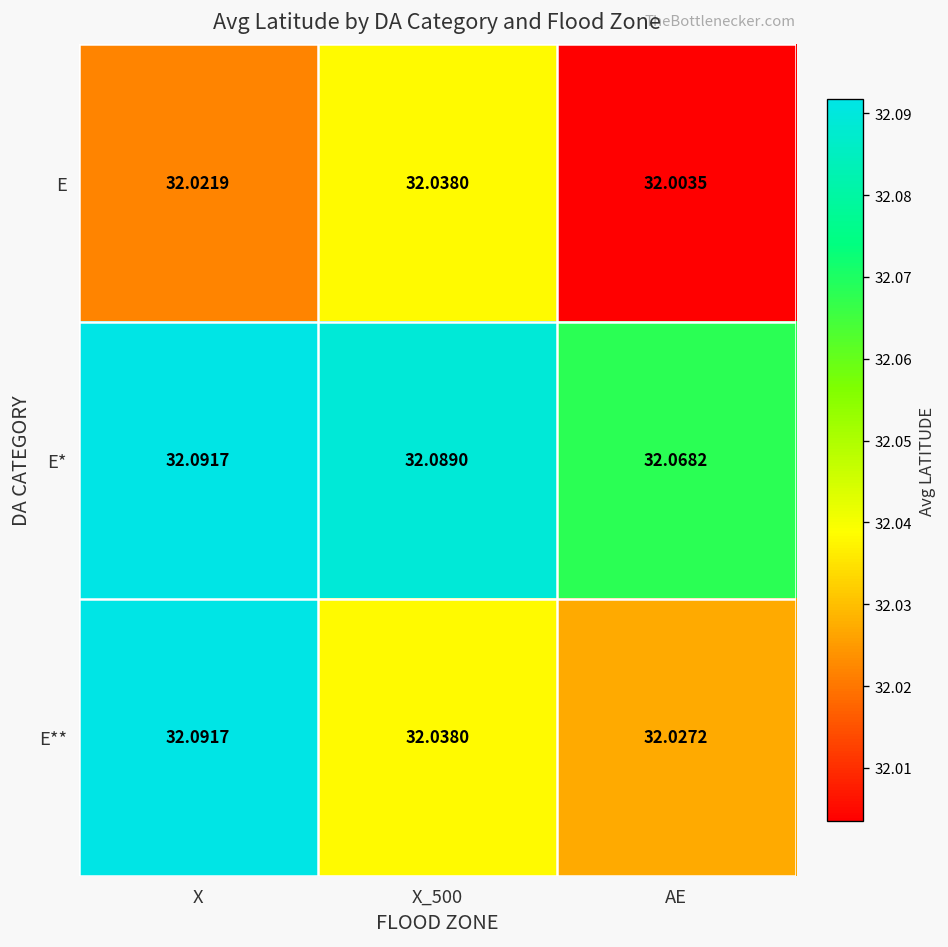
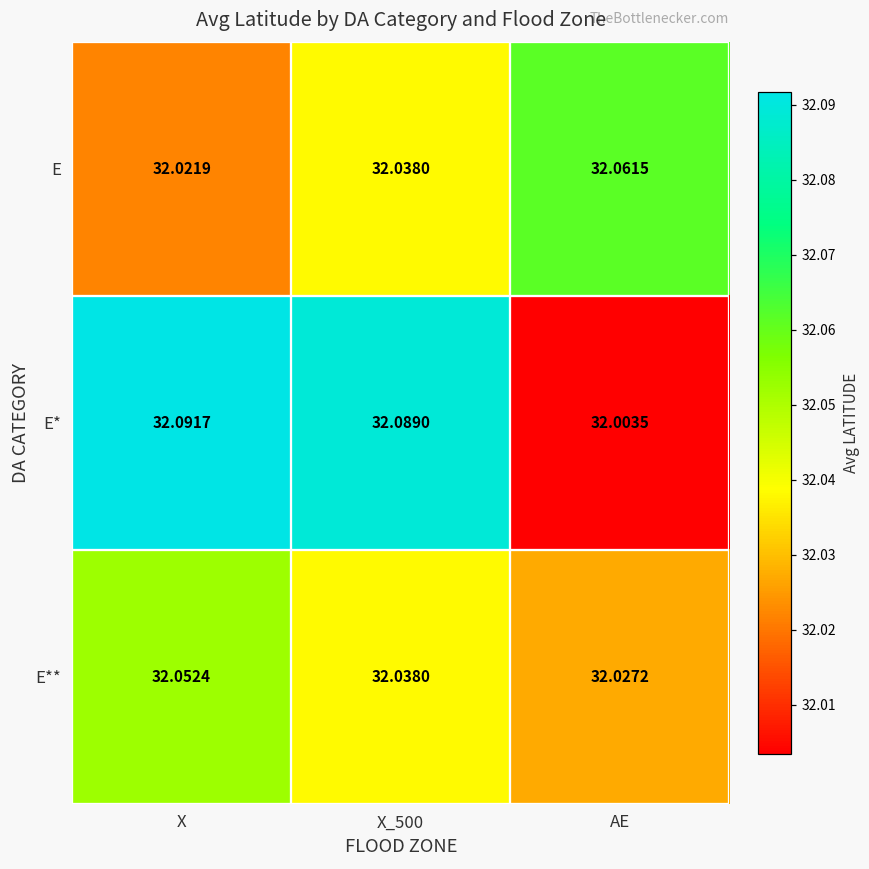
E, AE: 32.0035 -> 32.0615
E*, AE: 32.0682 -> 32.0035
E**, X: 32.0917 -> 32.0524
